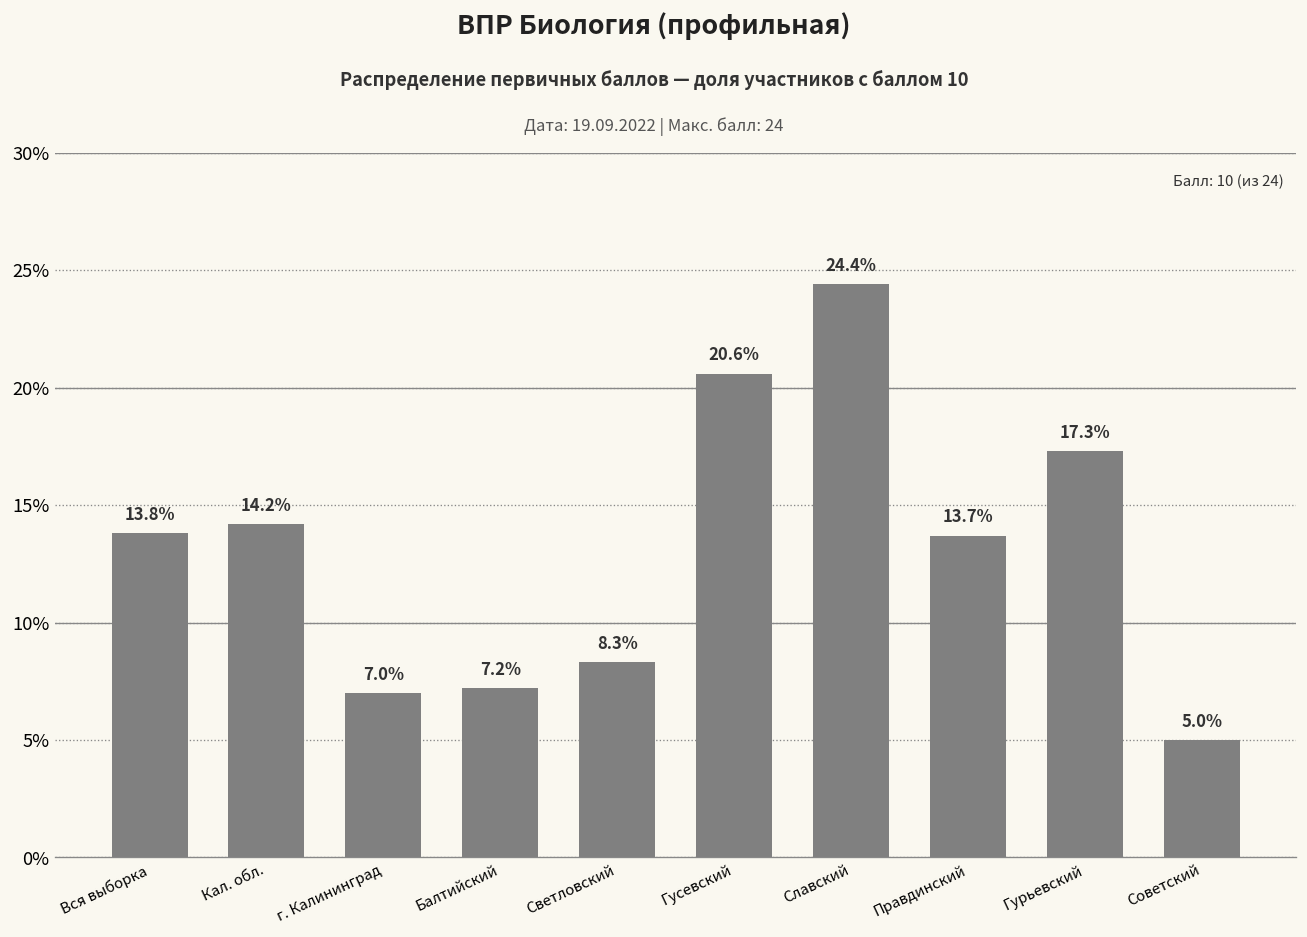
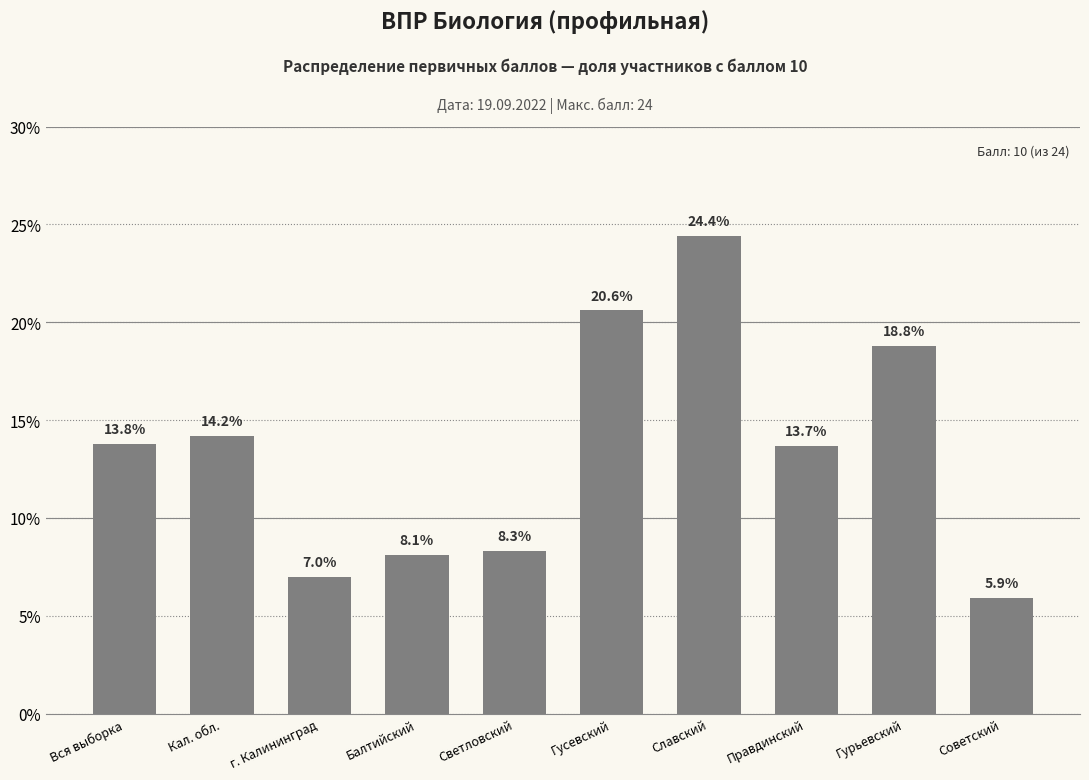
Балтийский: 7.2% -> 8.1%
Гурьевский: 17.3% -> 18.8%
Советский: 5.0% -> 5.9%
